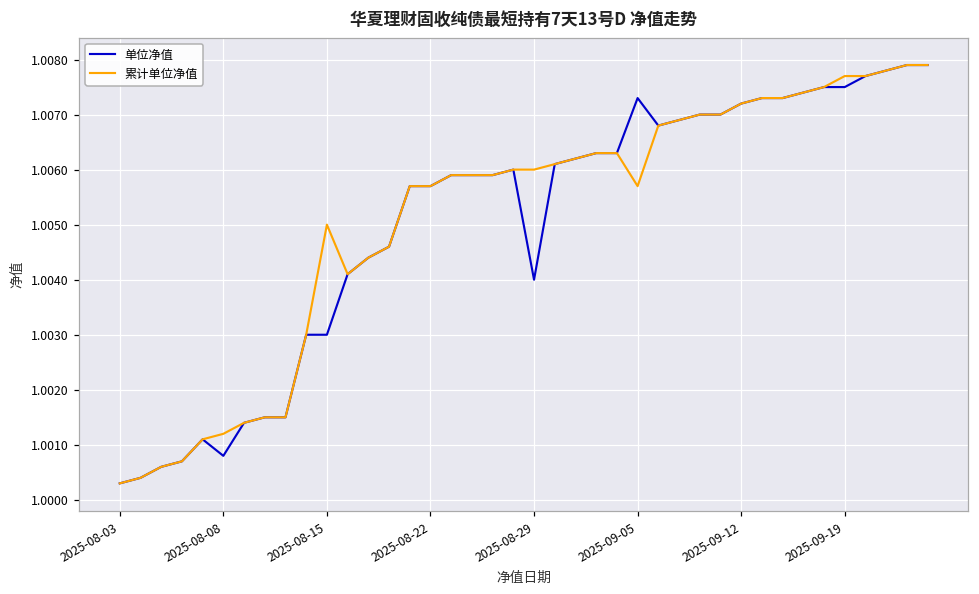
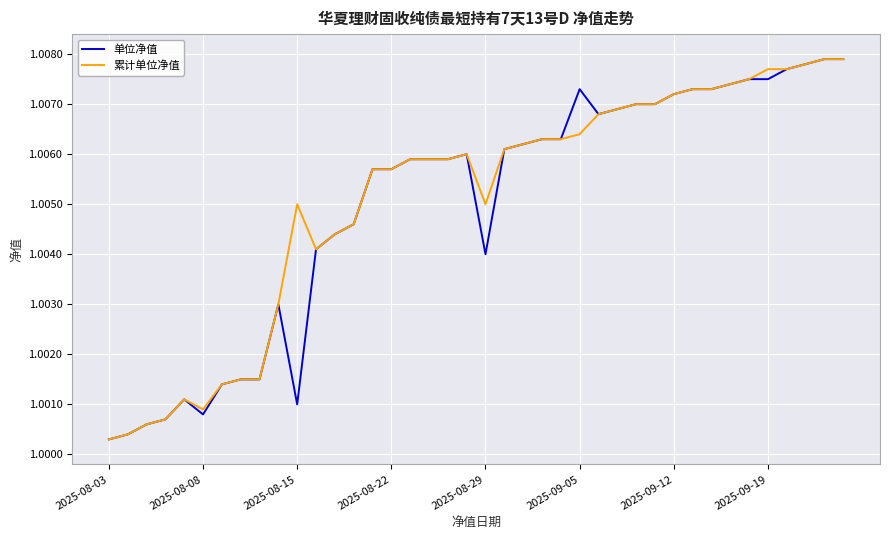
累计单位净值, 2025-08-08: 1.0012 -> 1.0009
单位净值, 2025-08-15: 1.003 -> 1.001
累计单位净值, 2025-08-29: 1.006 -> 1.005
累计单位净值, 2025-09-05: 1.0057 -> 1.0064
